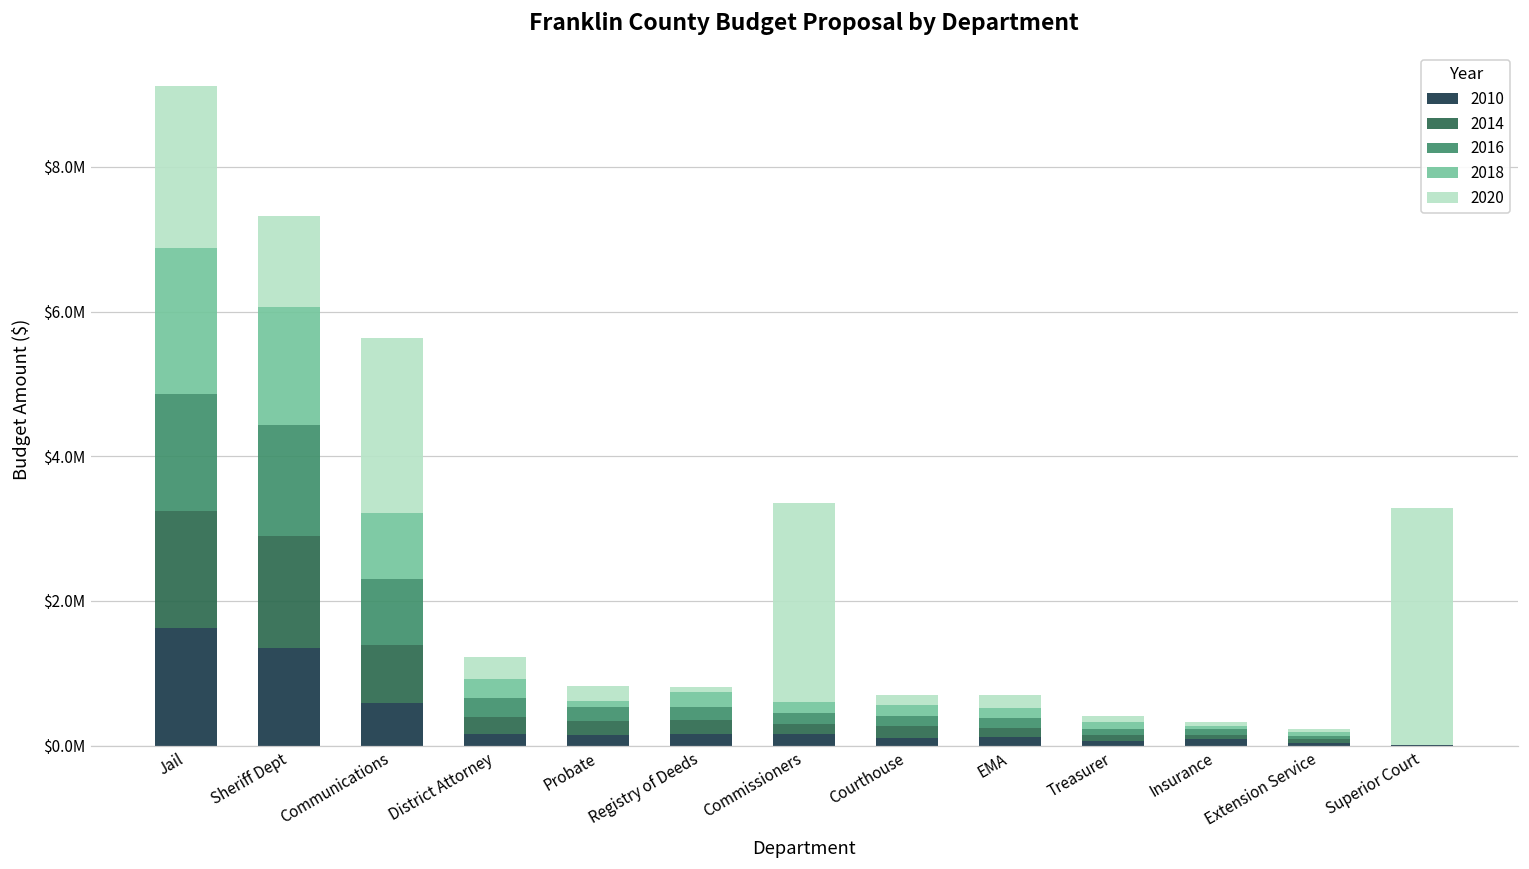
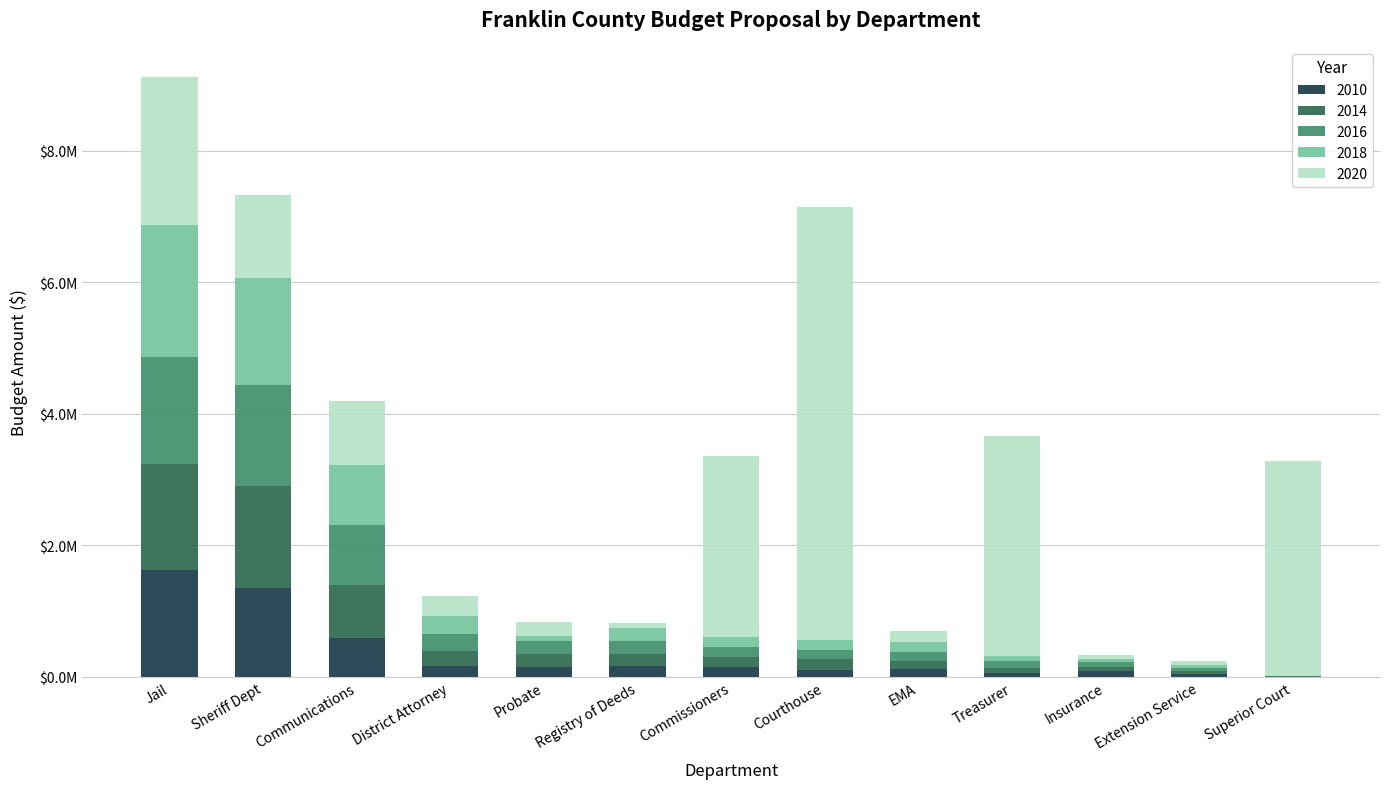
2020, Communications: $2400000 -> $1000000
2020, Courthouse: $100000 -> $6600000
2020, Treasurer: $100000 -> $3300000
